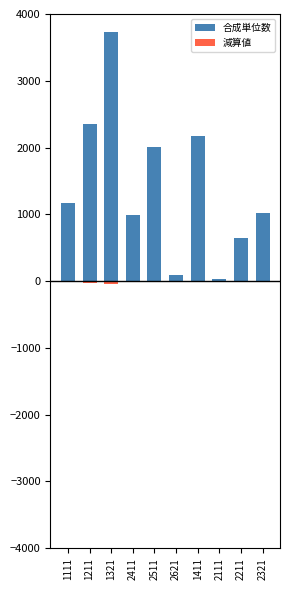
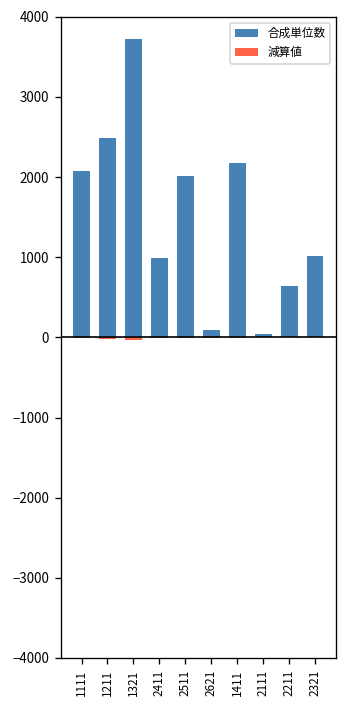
合成単位数, 1111: 1200 -> 2100
合成単位数, 1211: 2300 -> 2500
